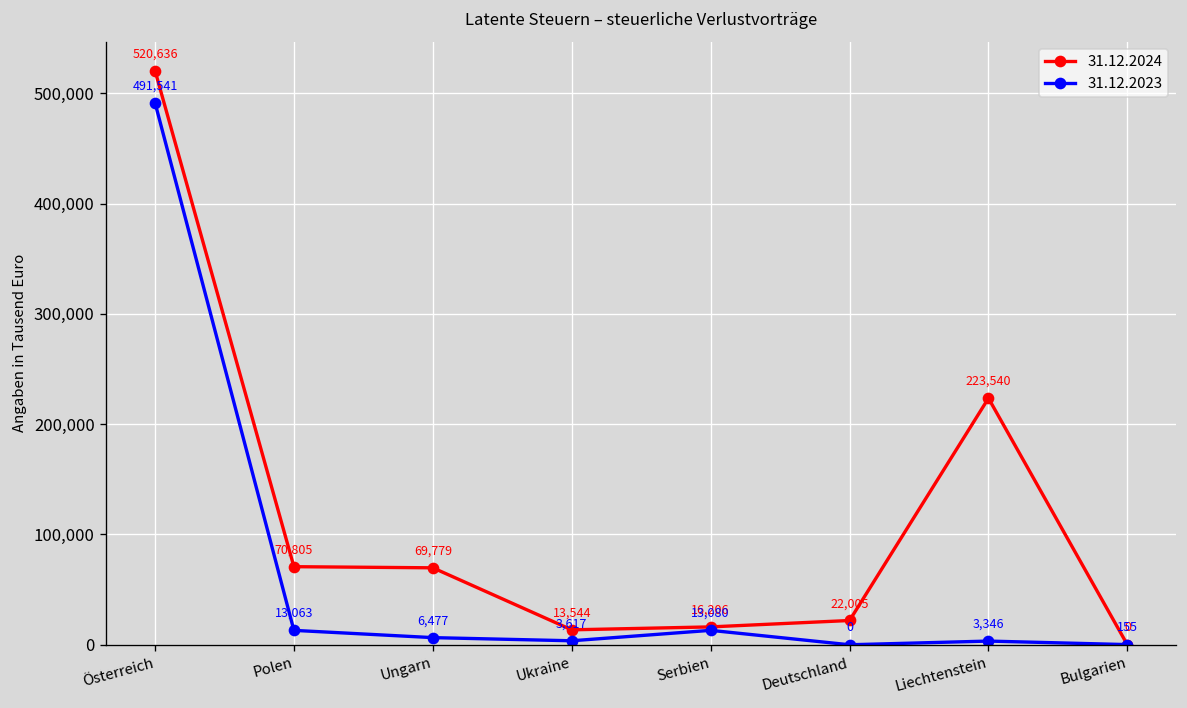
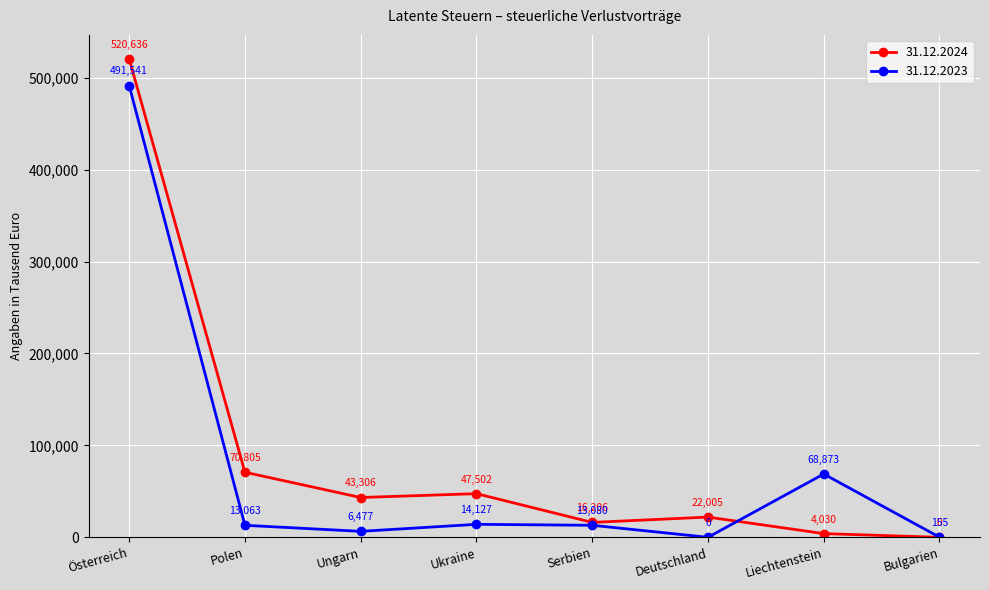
31.12.2024, Ungarn: 69,779 -> 43,306
31.12.2024, Ukraine: 13,544 -> 47,502
31.12.2023, Ukraine: 3,617 -> 14,127
31.12.2024, Liechtenstein: 223,540 -> 4,030
31.12.2023, Liechtenstein: 3,346 -> 68,873
